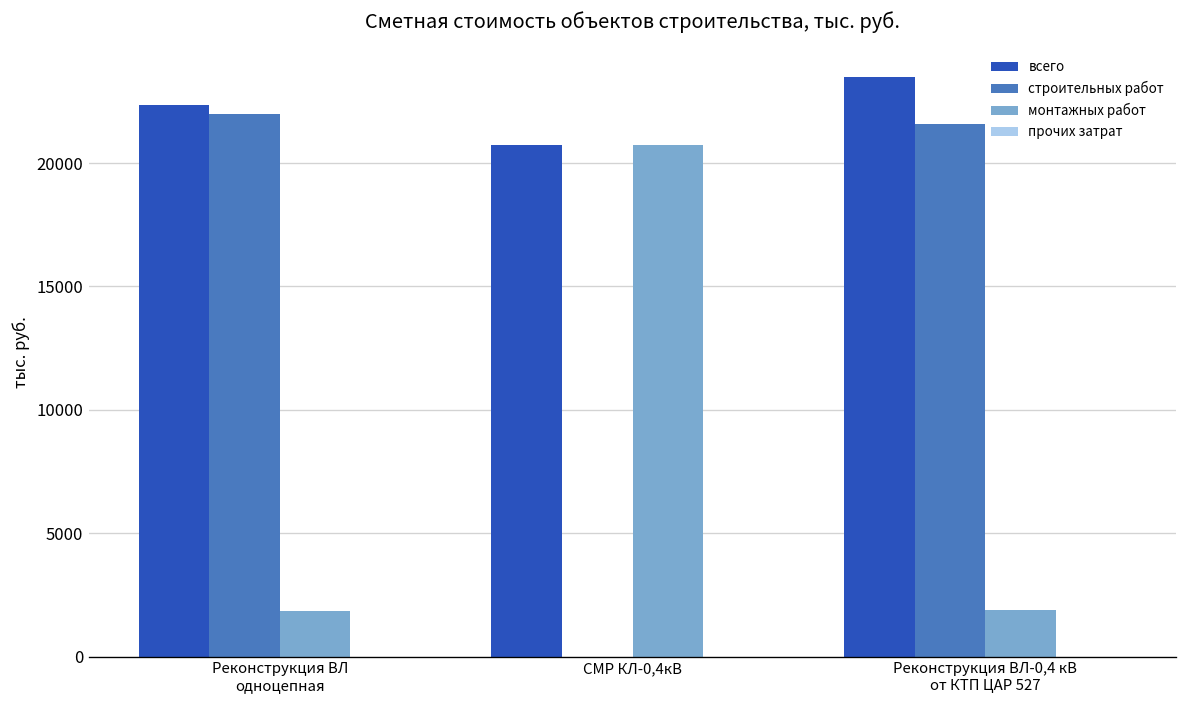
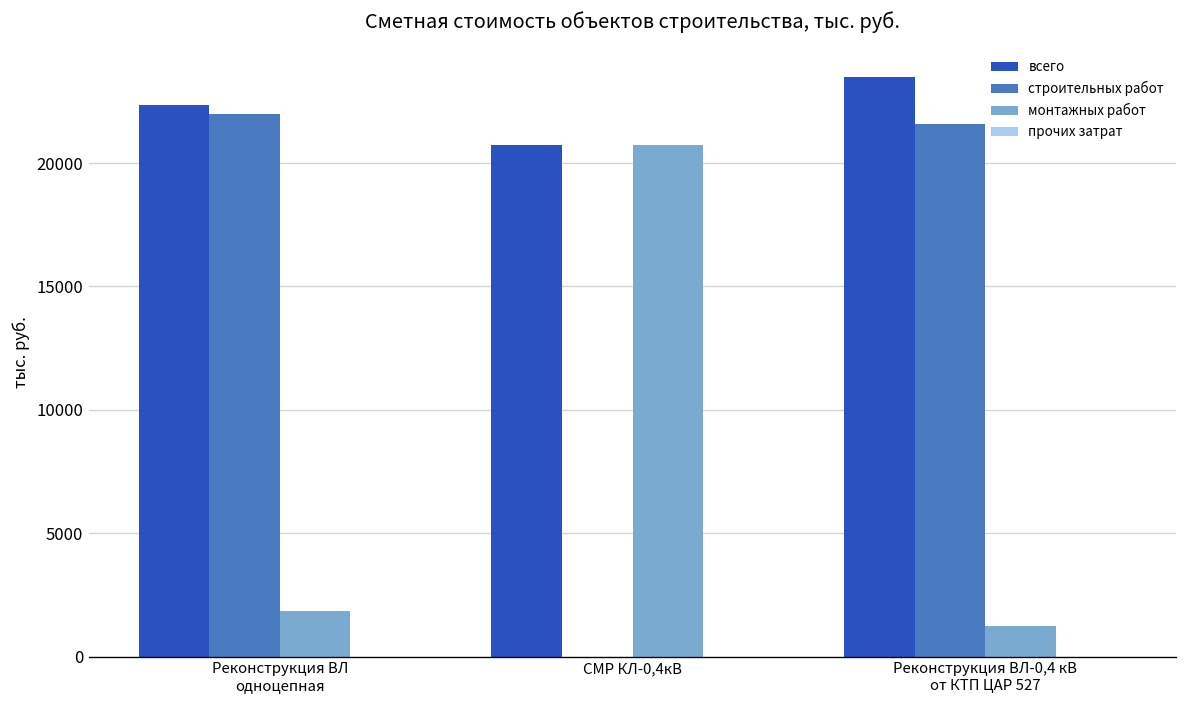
монтажных работ, Реконструкция ВЛ-0,4 кВ от КТП ЦАР 527: 1900 -> 1200
